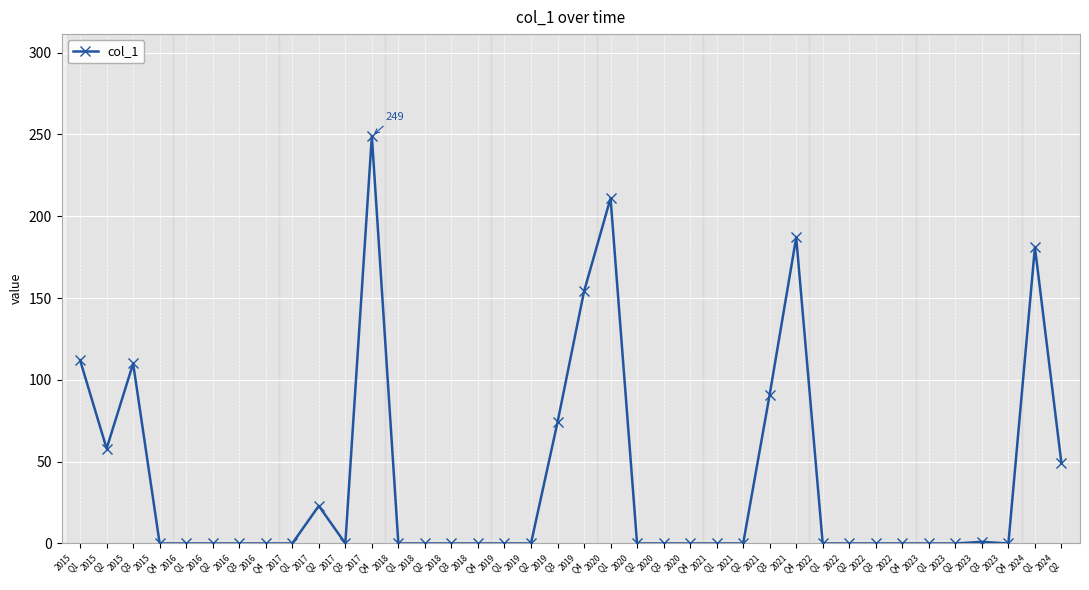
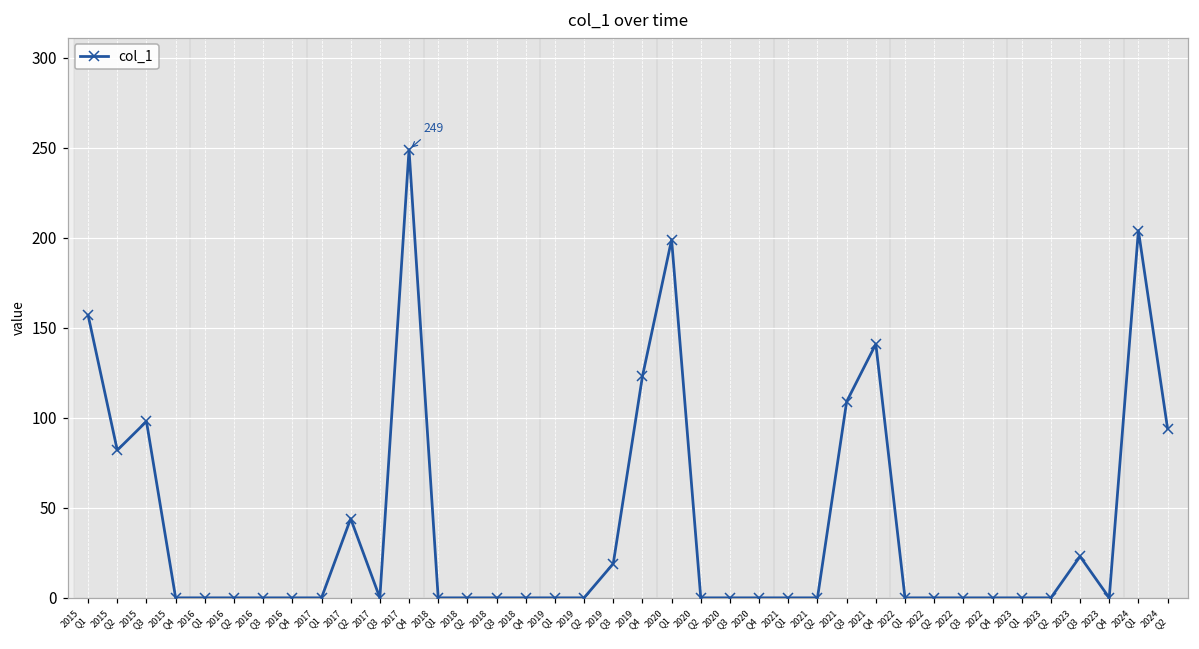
2015 Q1: 112 -> 157
2015 Q2: 58 -> 82
2015 Q3: 110 -> 98
2017 Q2: 23 -> 44
2019 Q3: 74 -> 19
2019 Q4: 154 -> 123
2020 Q1: 211 -> 199
2021 Q3: 91 -> 109
2021 Q4: 187 -> 141
2023 Q3: 1 -> 23
2024 Q1: 181 -> 204
2024 Q2: 49 -> 94
